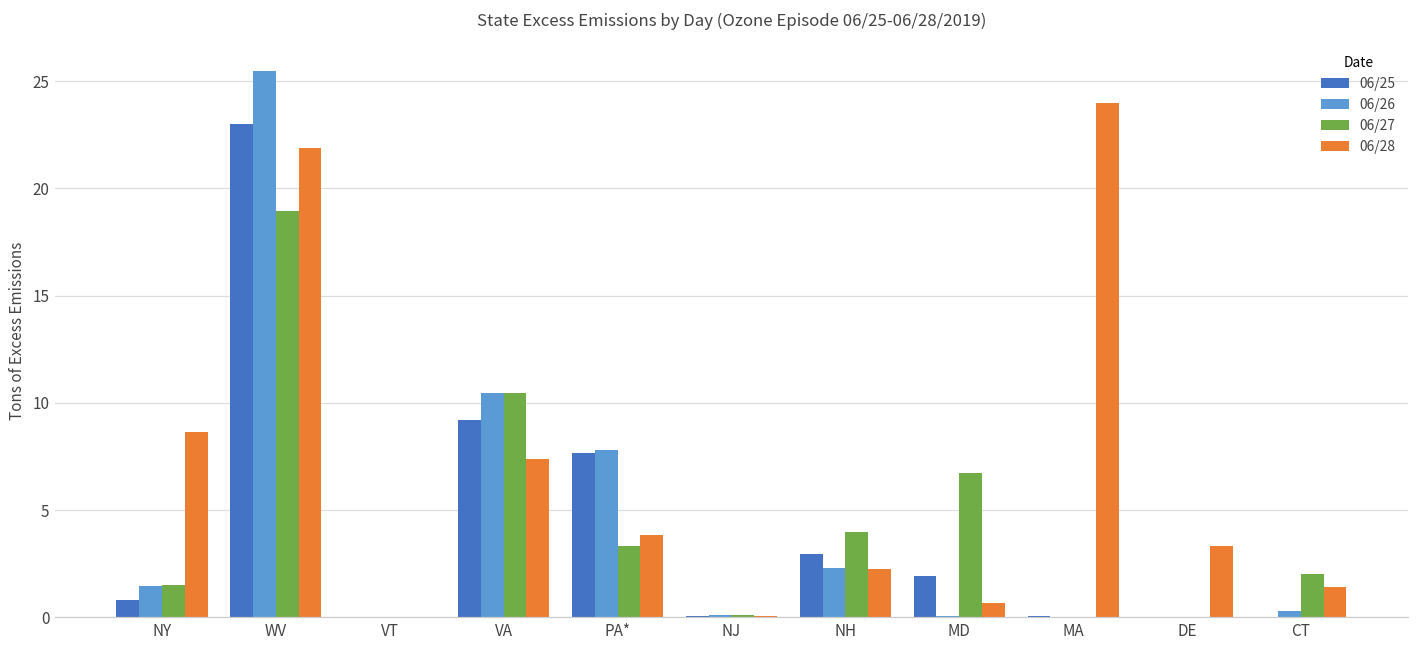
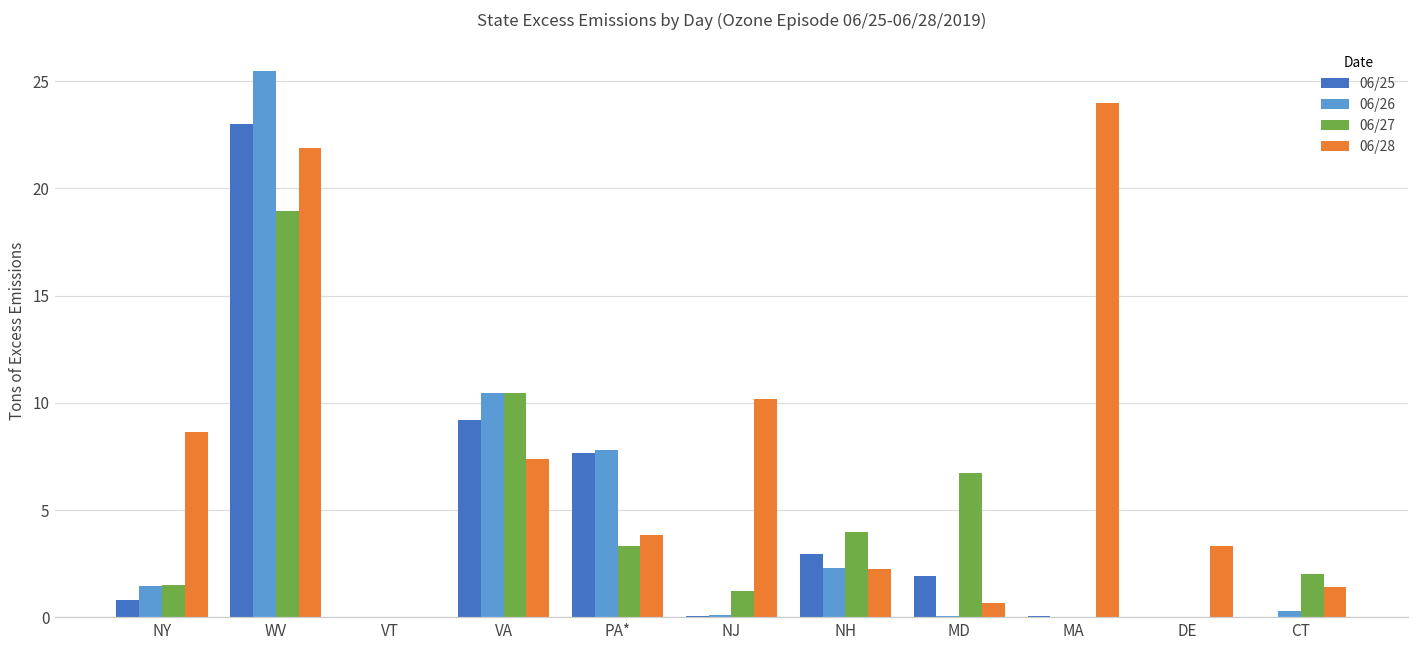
06/27, NJ: 0.1 -> 1.2
06/28, NJ: 0.1 -> 10.2
